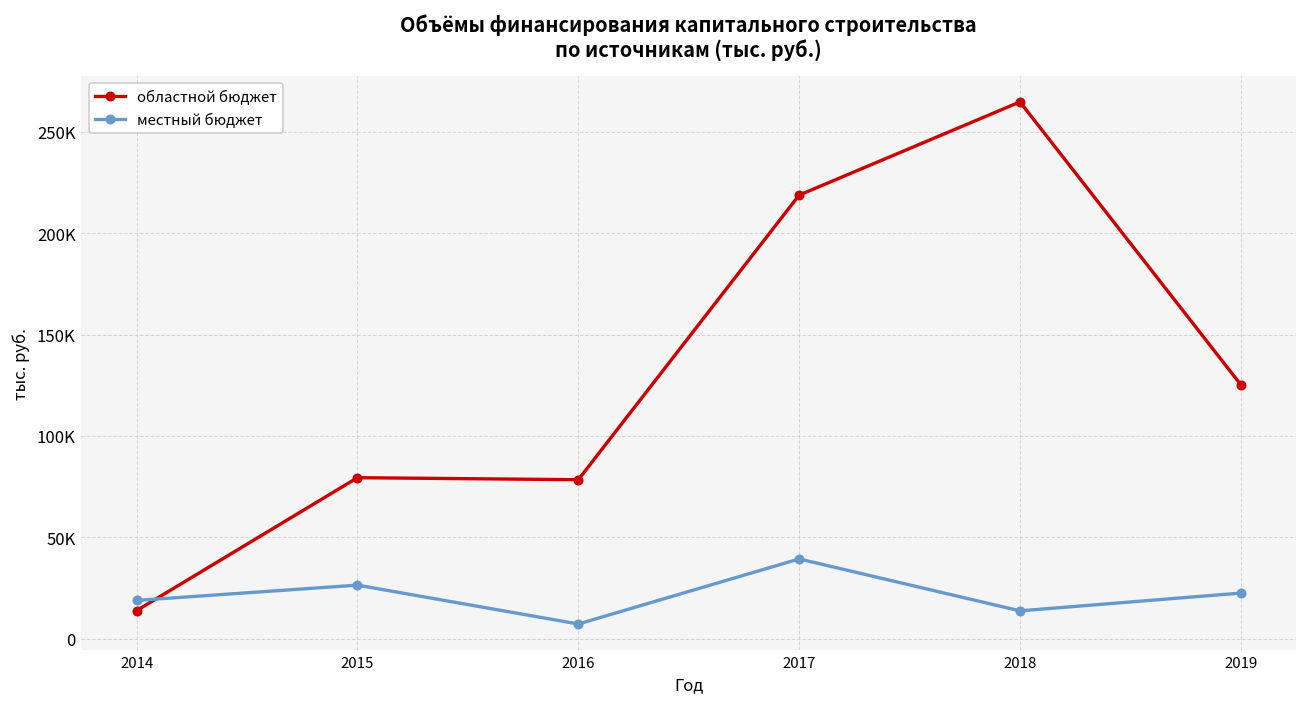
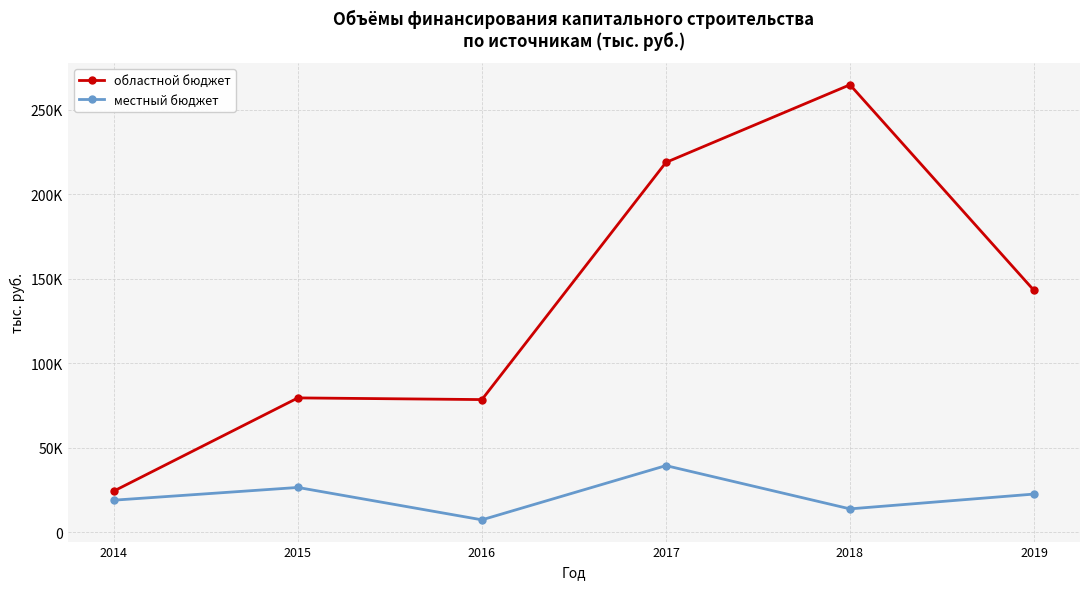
областной бюджет, 2014: 14000 -> 24000
областной бюджет, 2019: 125000 -> 143000
